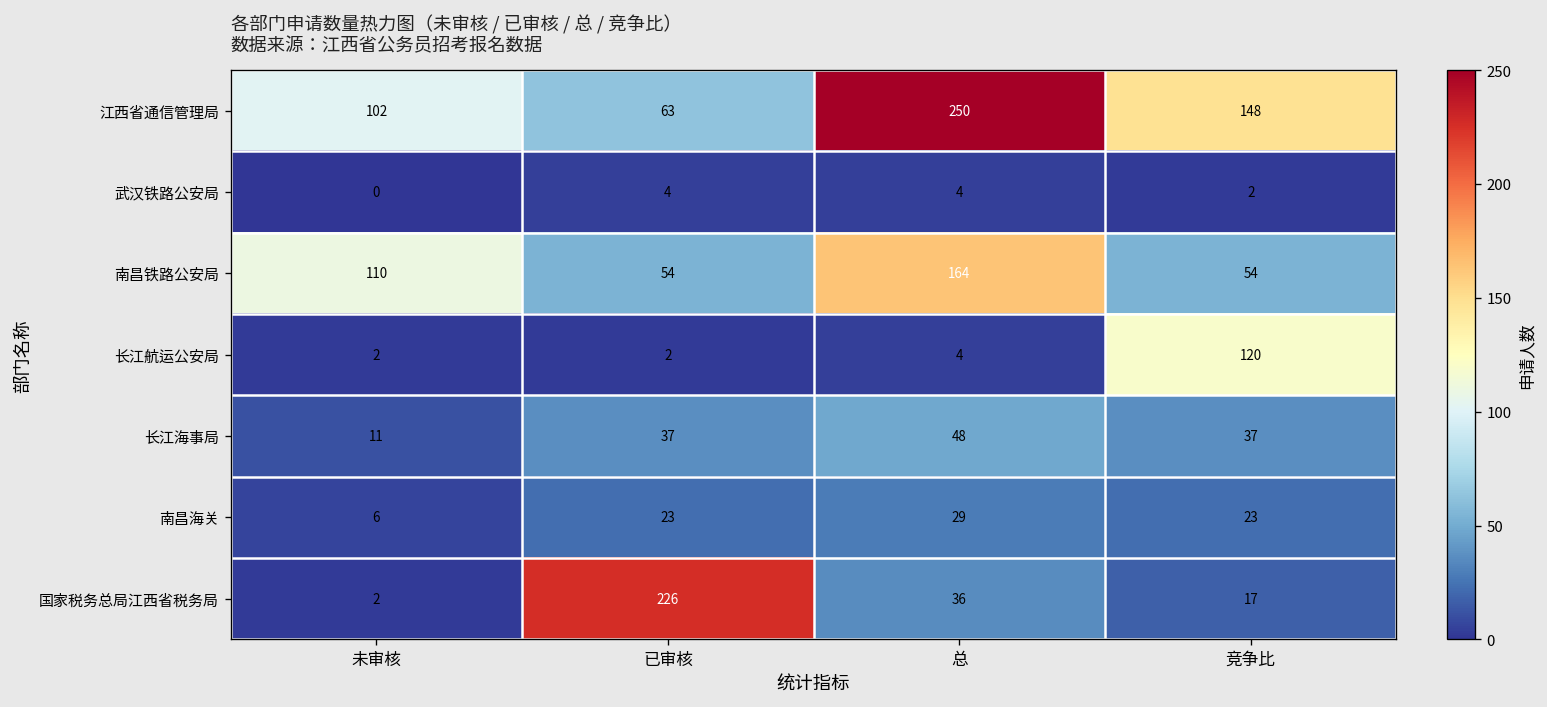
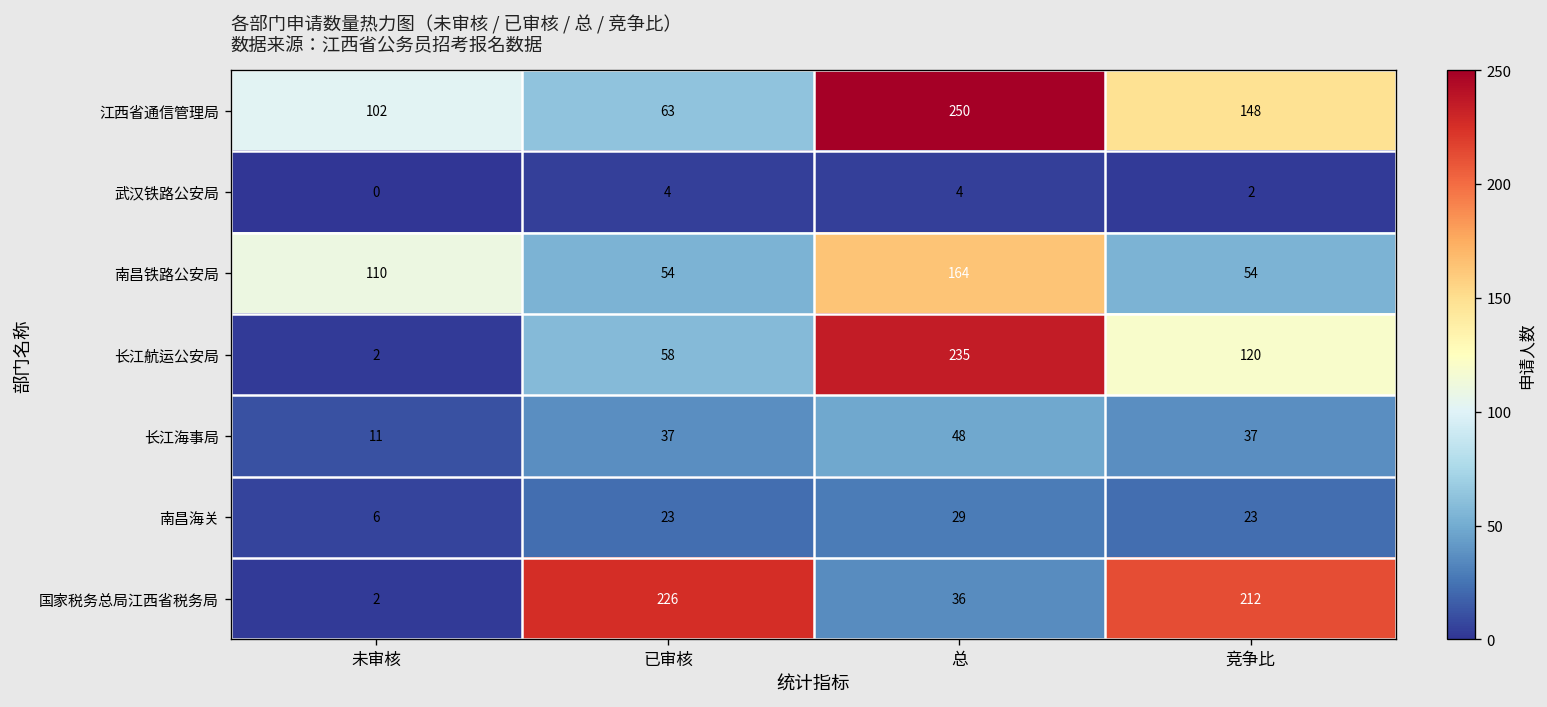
长江航运公安局, 已审核: 2 -> 58
长江航运公安局, 总: 4 -> 235
国家税务总局江西省税务局, 竞争比: 17 -> 212
